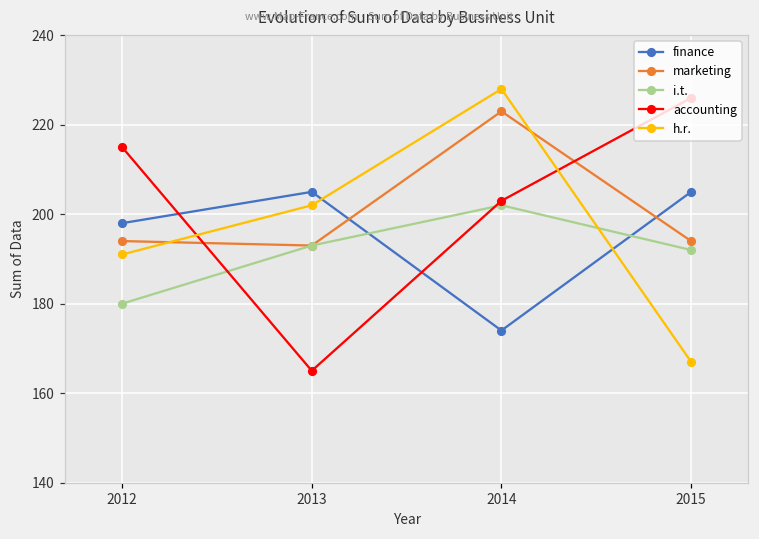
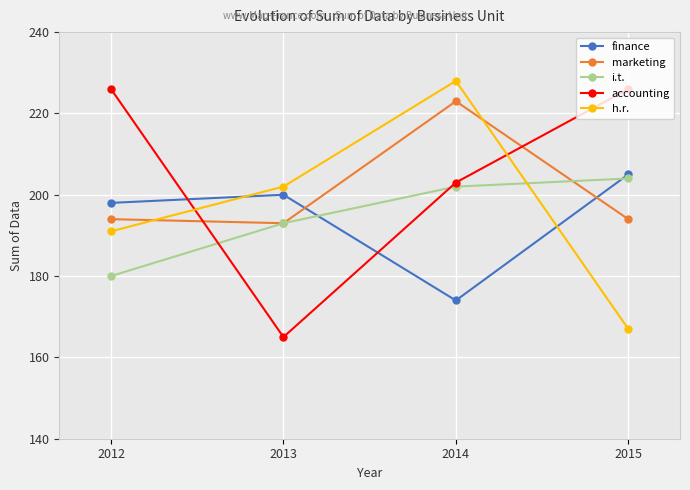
accounting, 2012: 215 -> 226
finance, 2013: 205 -> 200
i.t., 2015: 192 -> 204
